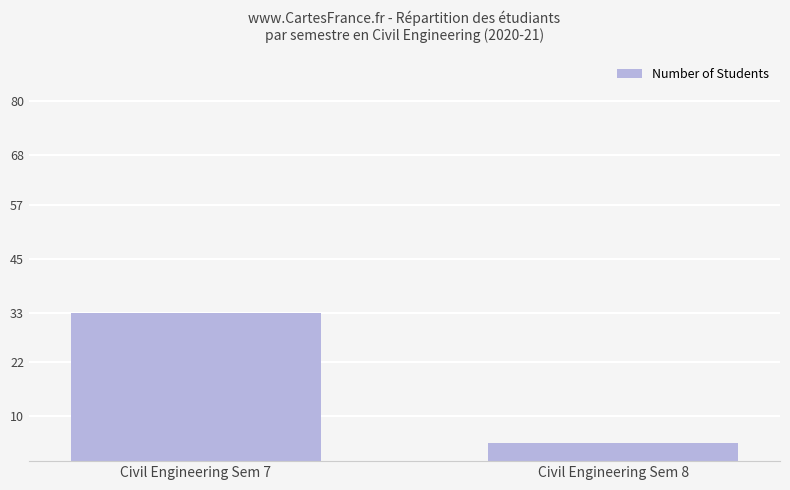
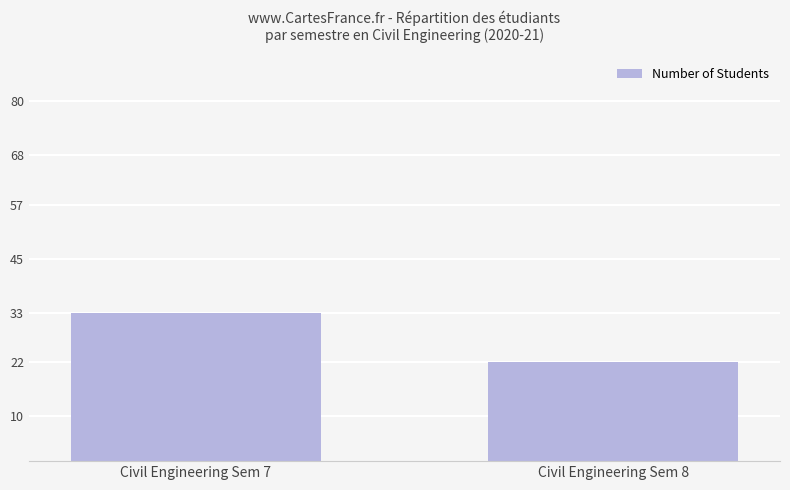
Civil Engineering Sem 8: 4 -> 22
